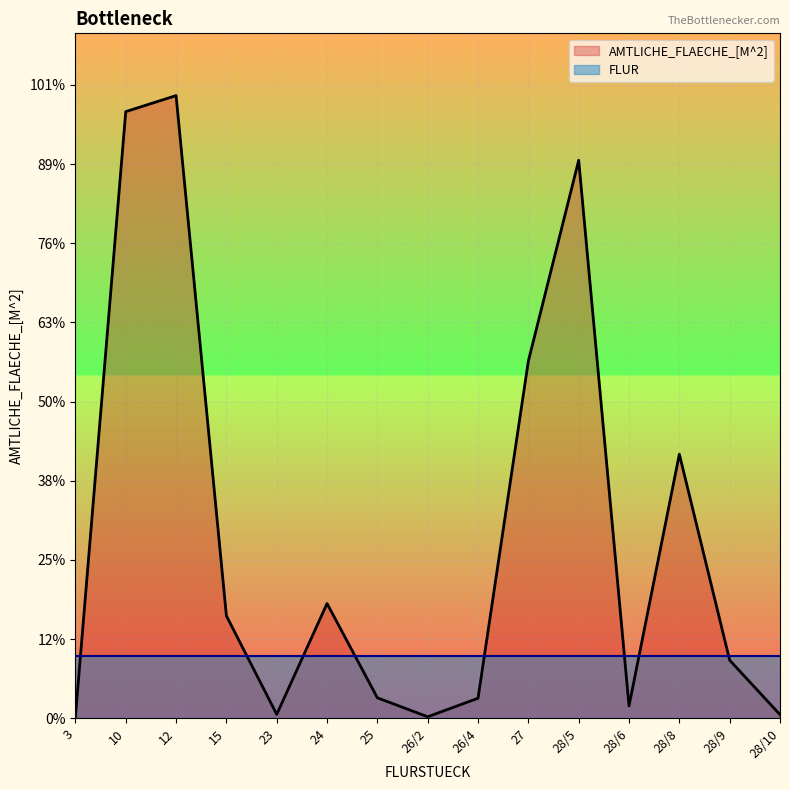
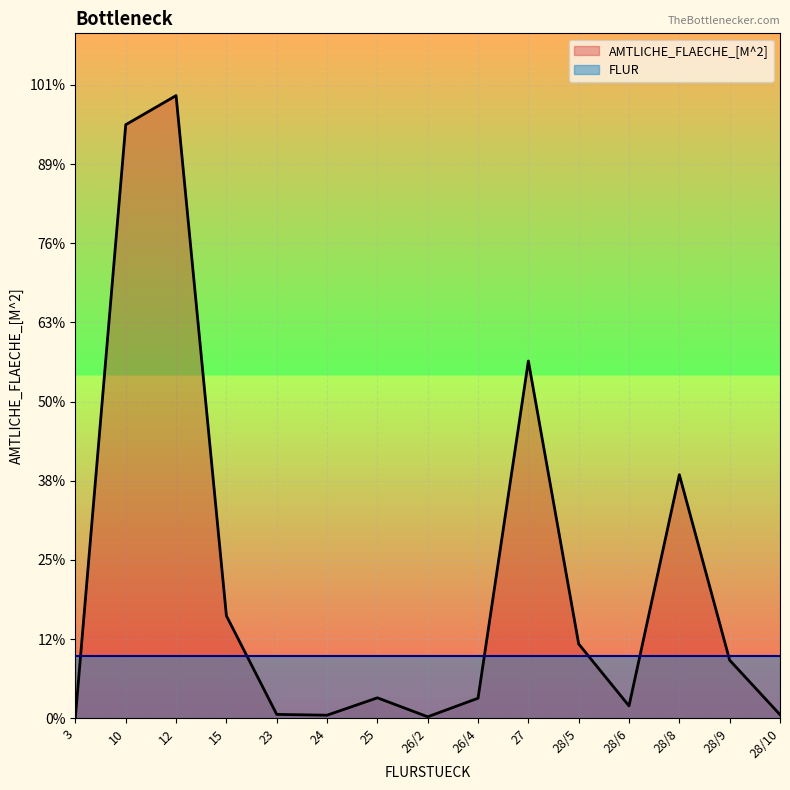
AMTLICHE_FLAECHE_[M^2], 10: 97% -> 95%
AMTLICHE_FLAECHE_[M^2], 24: 18% -> 0%
AMTLICHE_FLAECHE_[M^2], 28/5: 89% -> 12%
AMTLICHE_FLAECHE_[M^2], 28/8: 42% -> 39%
